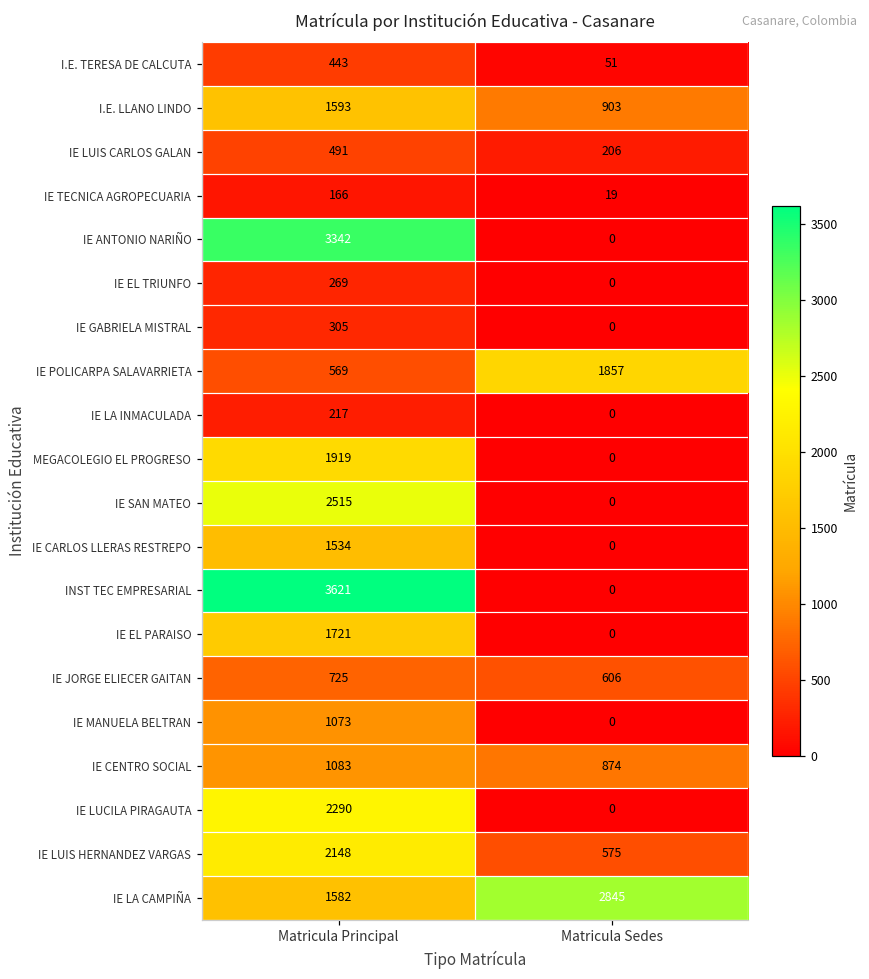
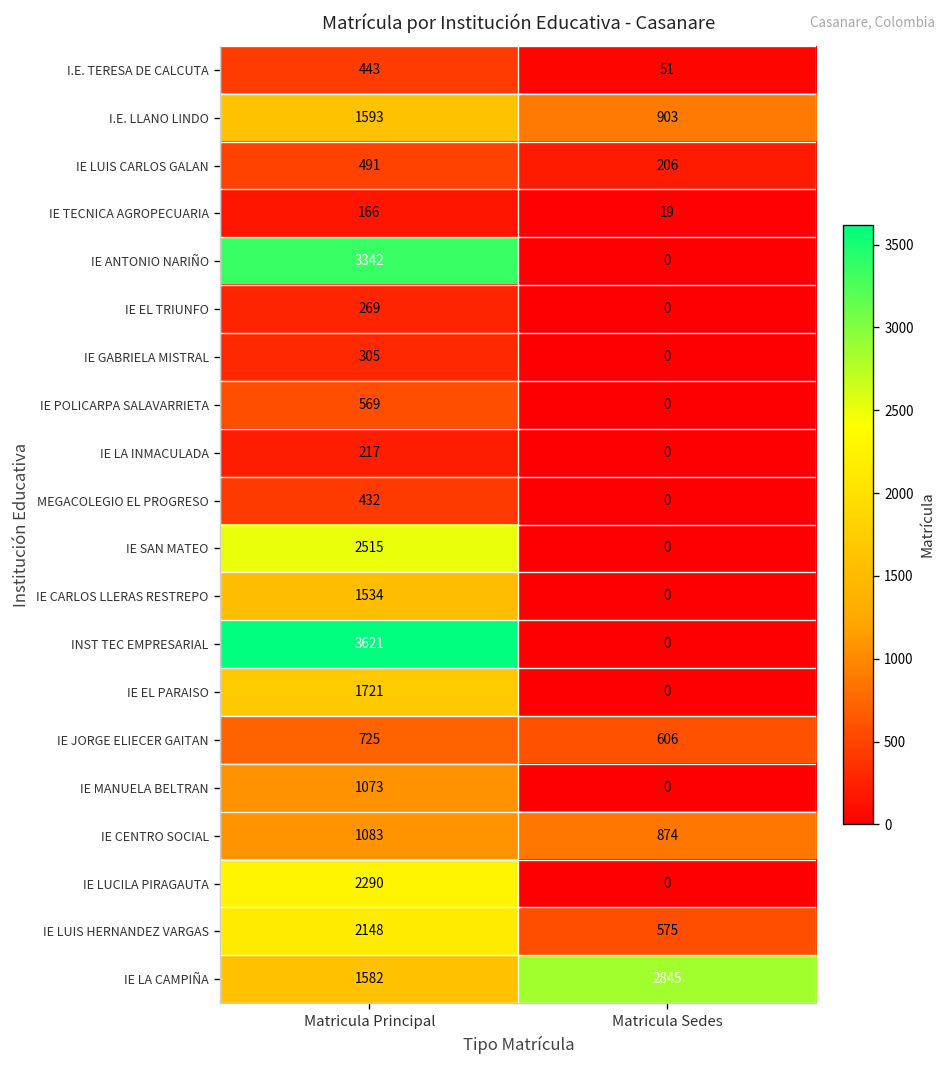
IE POLICARPA SALAVARRIETA, Matricula Sedes: 1857 -> 0
MEGACOLEGIO EL PROGRESO, Matricula Principal: 1919 -> 432
